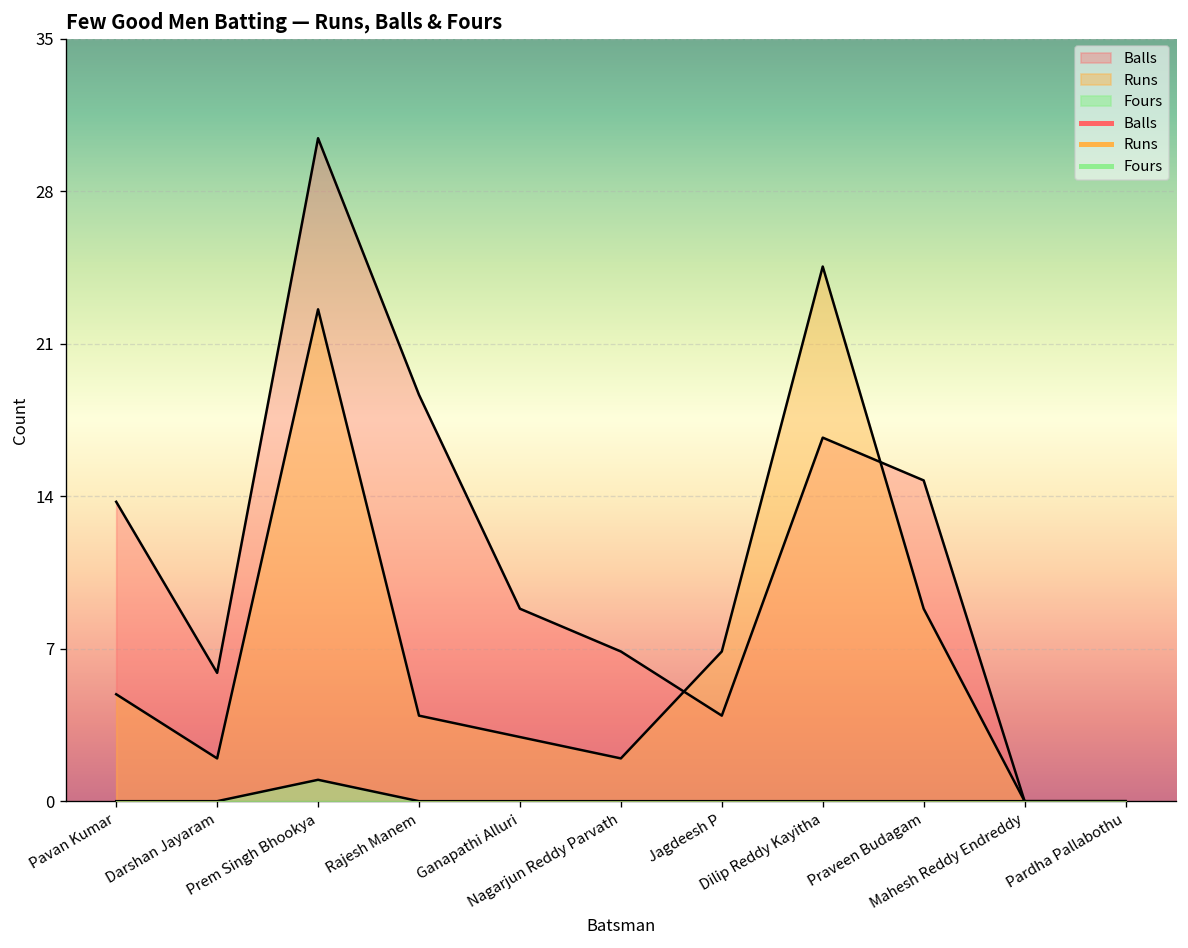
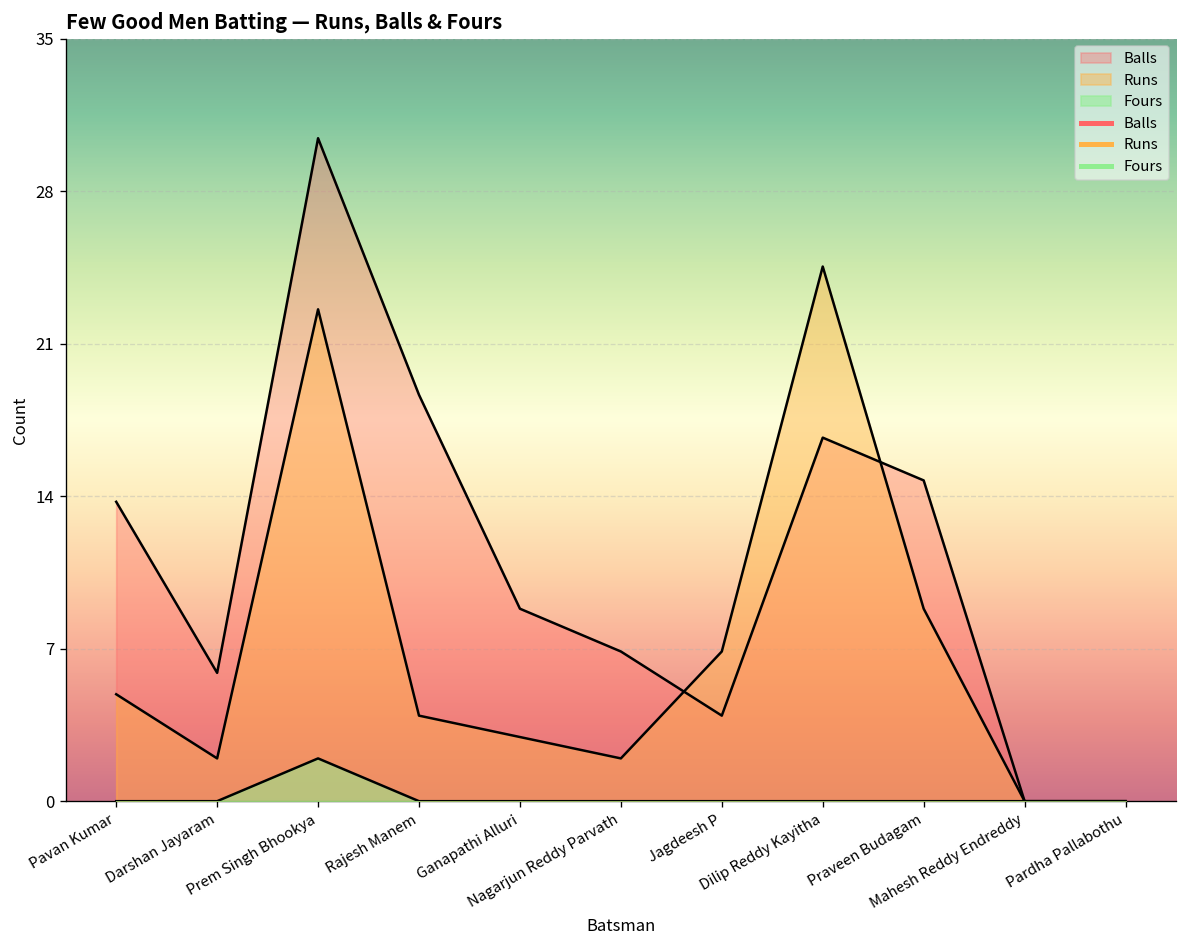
Fours, Prem Singh Bhookya: 1 -> 2
